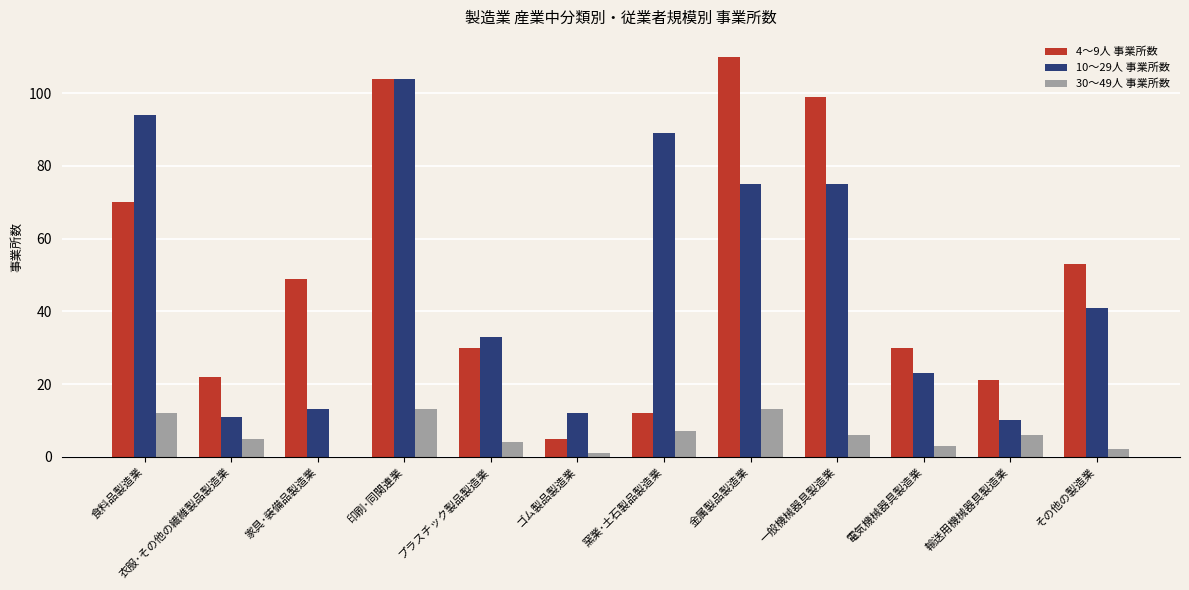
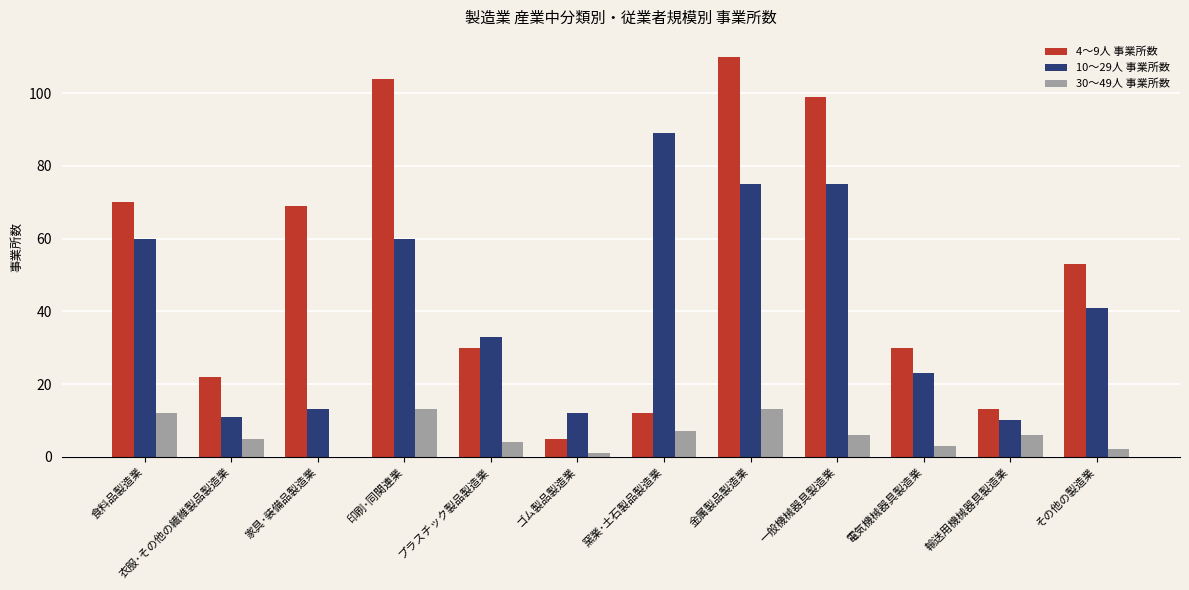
10～29人 事業所数, 食料品製造業: 94 -> 60
4～9人 事業所数, 家具･装備品製造業: 49 -> 69
10～29人 事業所数, 印刷･同関連業: 104 -> 60
4～9人 事業所数, 輸送用機械器具製造業: 21 -> 13
